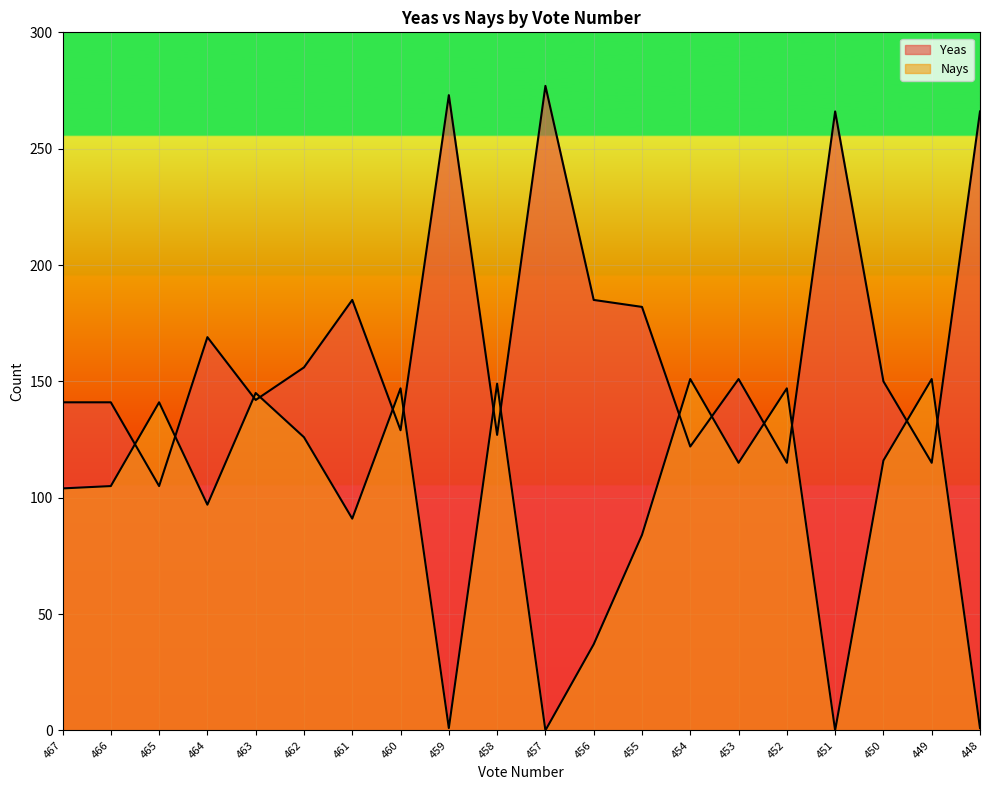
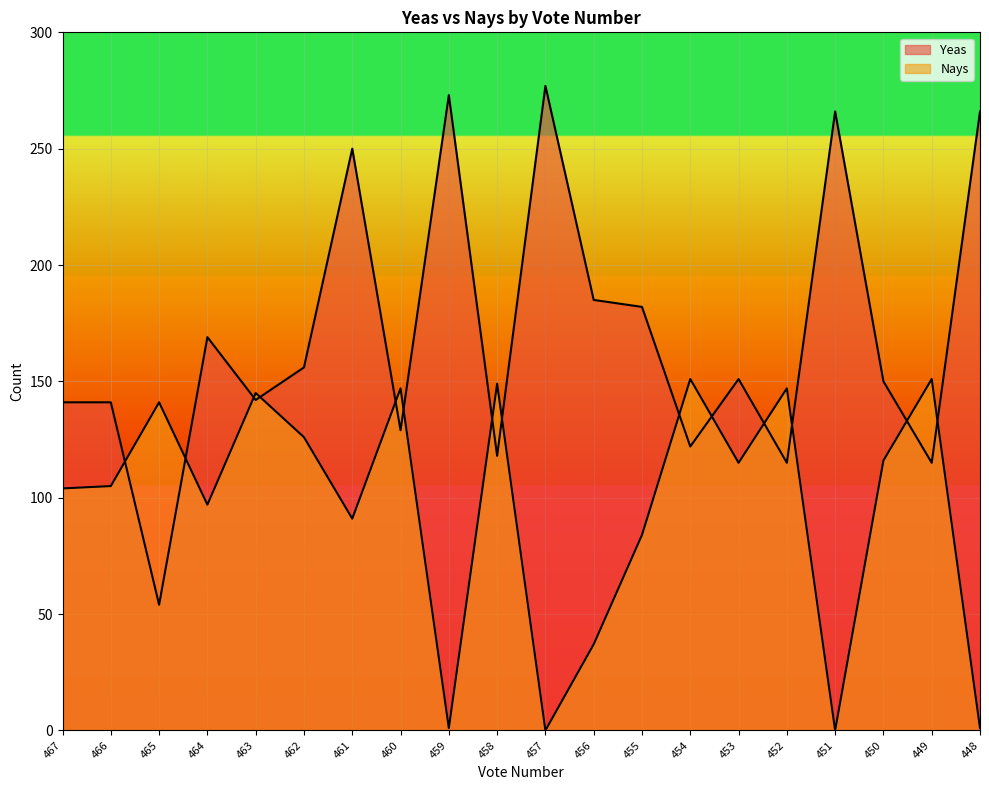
Yeas, 465: 105 -> 54
Yeas, 461: 185 -> 250
Yeas, 458: 127 -> 118
